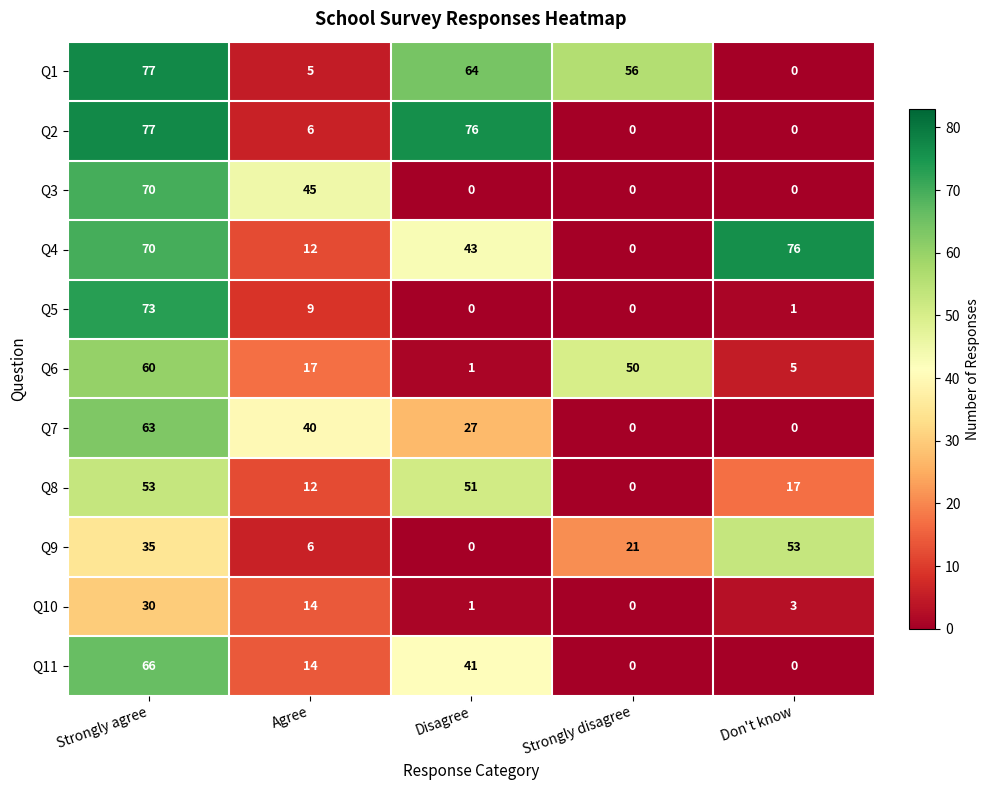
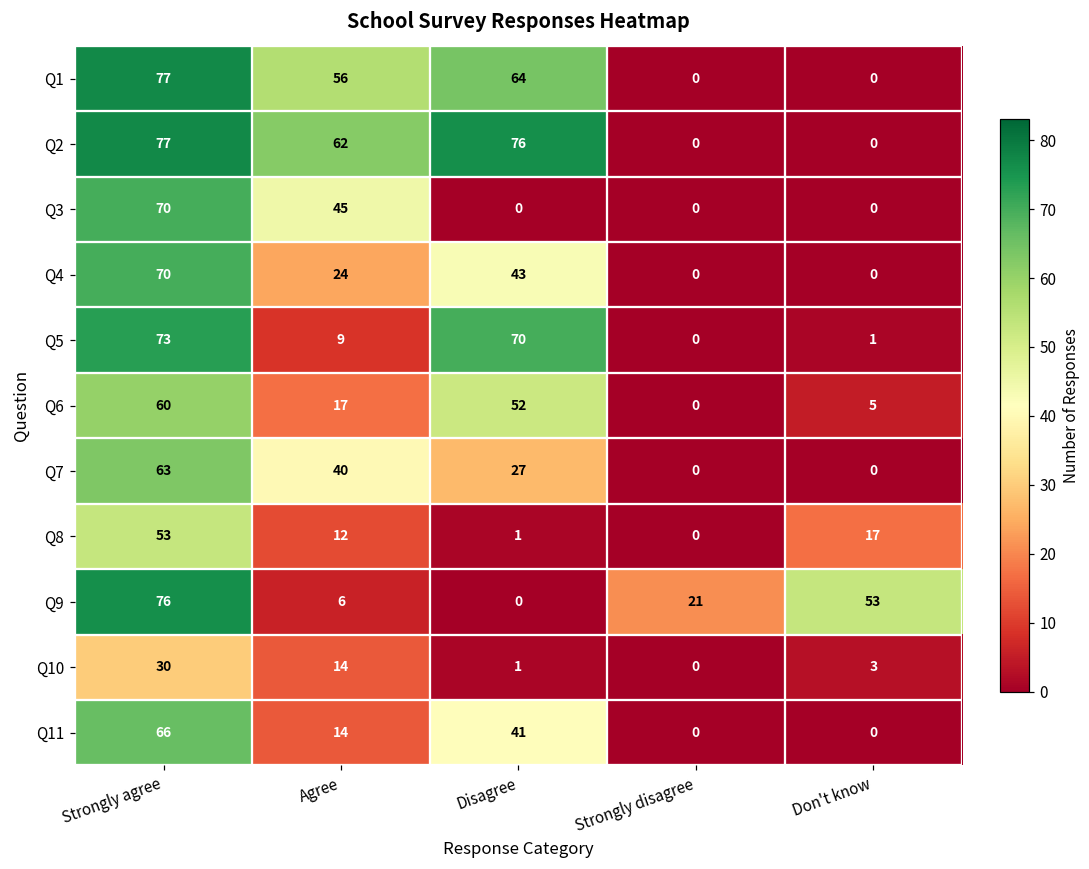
Q1, Agree: 5 -> 56
Q1, Strongly disagree: 56 -> 0
Q2, Agree: 6 -> 62
Q4, Agree: 12 -> 24
Q4, Don't know: 76 -> 0
Q5, Disagree: 0 -> 70
Q6, Disagree: 1 -> 52
Q6, Strongly disagree: 50 -> 0
Q8, Disagree: 51 -> 1
Q9, Strongly agree: 35 -> 76
